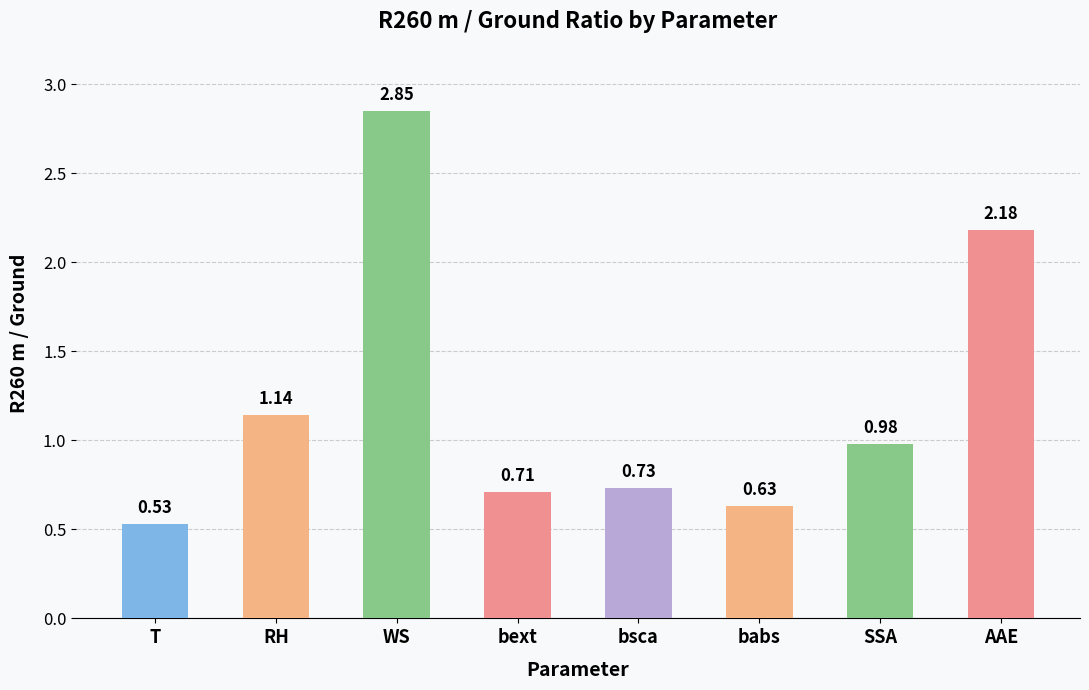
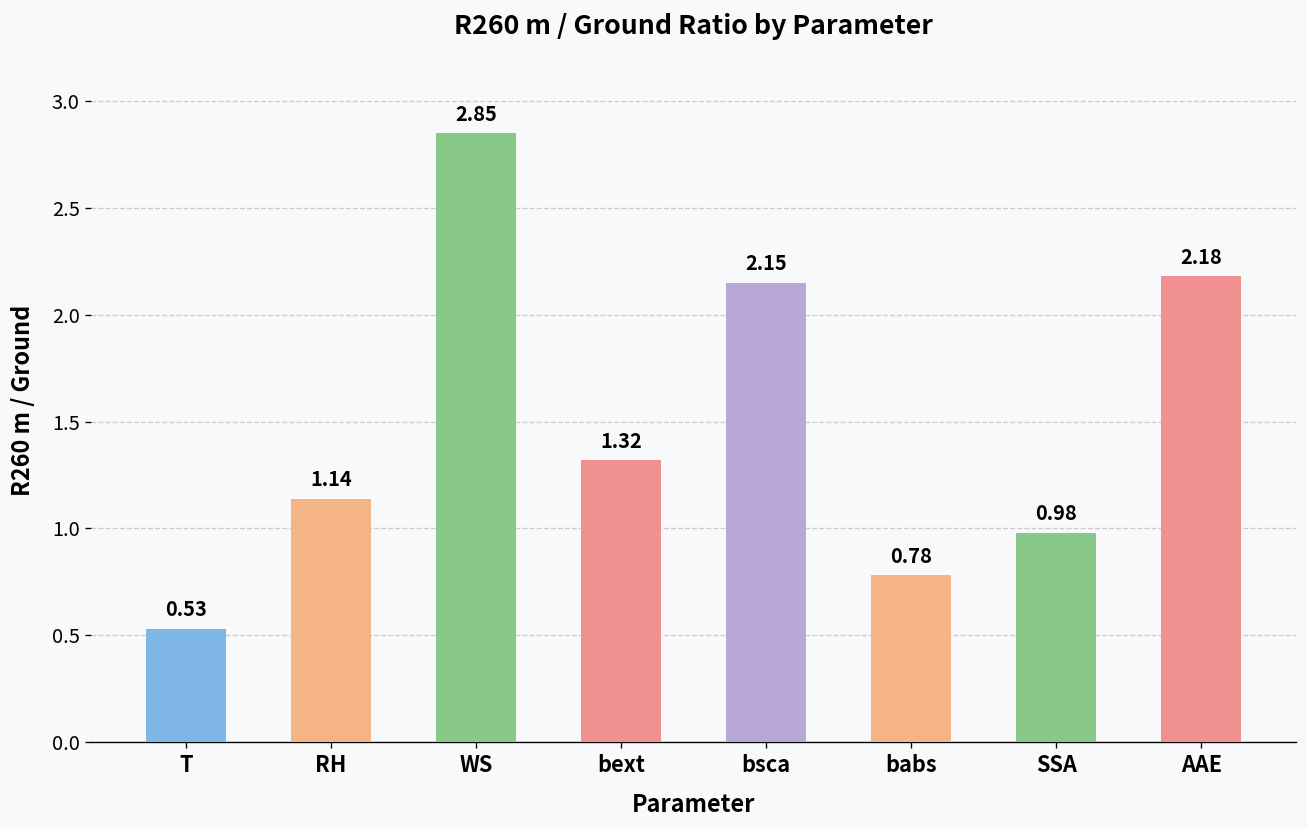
bext: 0.71 -> 1.32
bsca: 0.73 -> 2.15
babs: 0.63 -> 0.78
